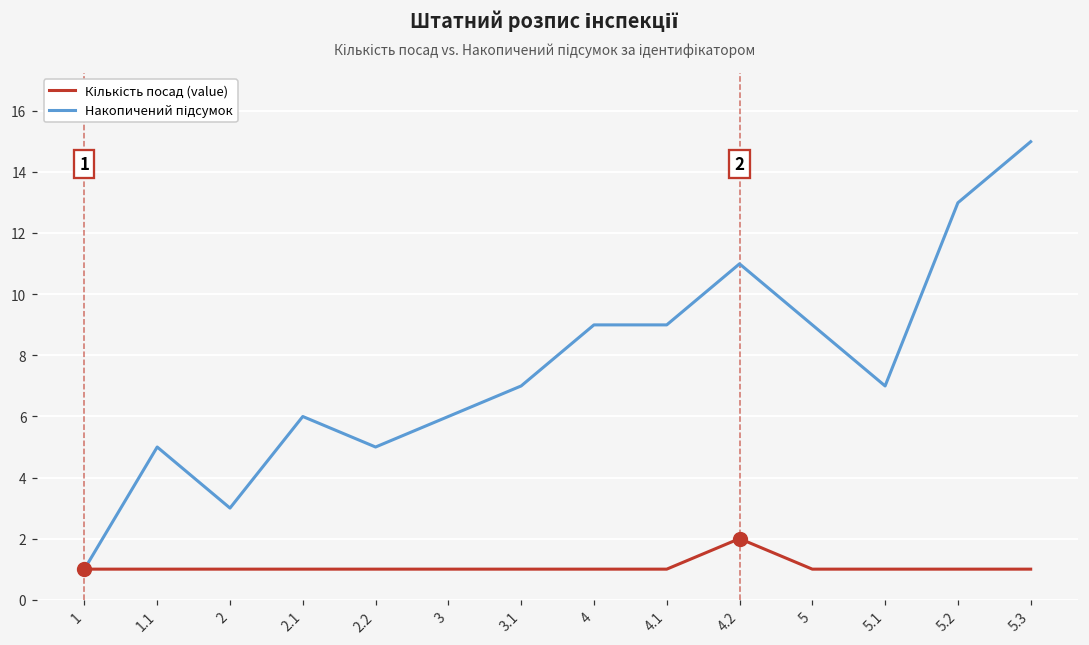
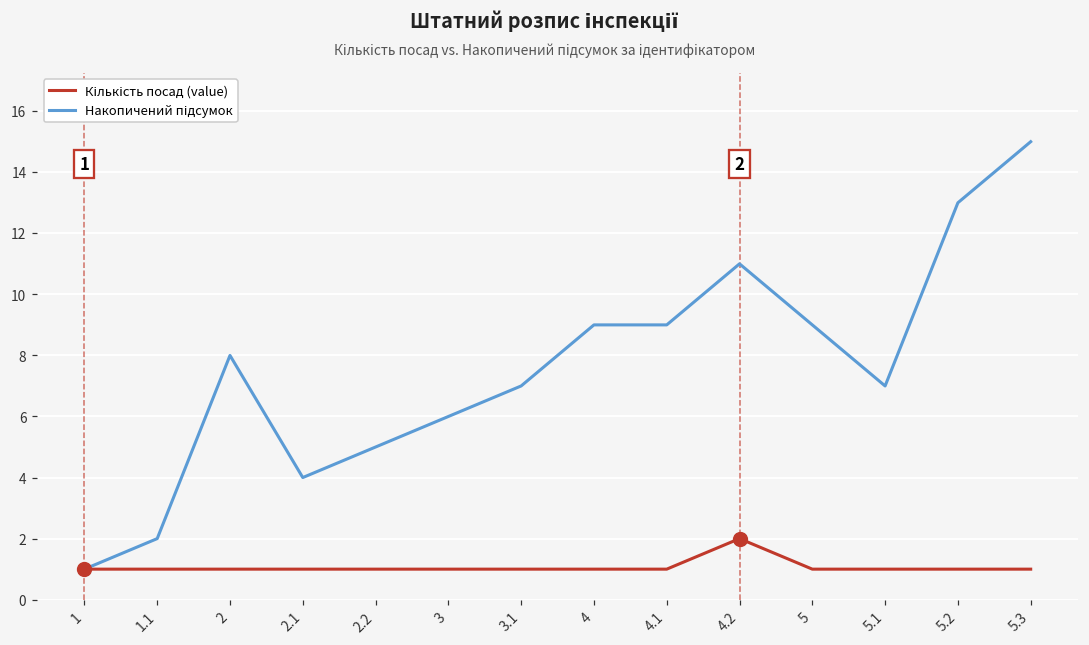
Накопичений підсумок, 1.1: 5 -> 2
Накопичений підсумок, 2: 3 -> 8
Накопичений підсумок, 2.1: 6 -> 4
